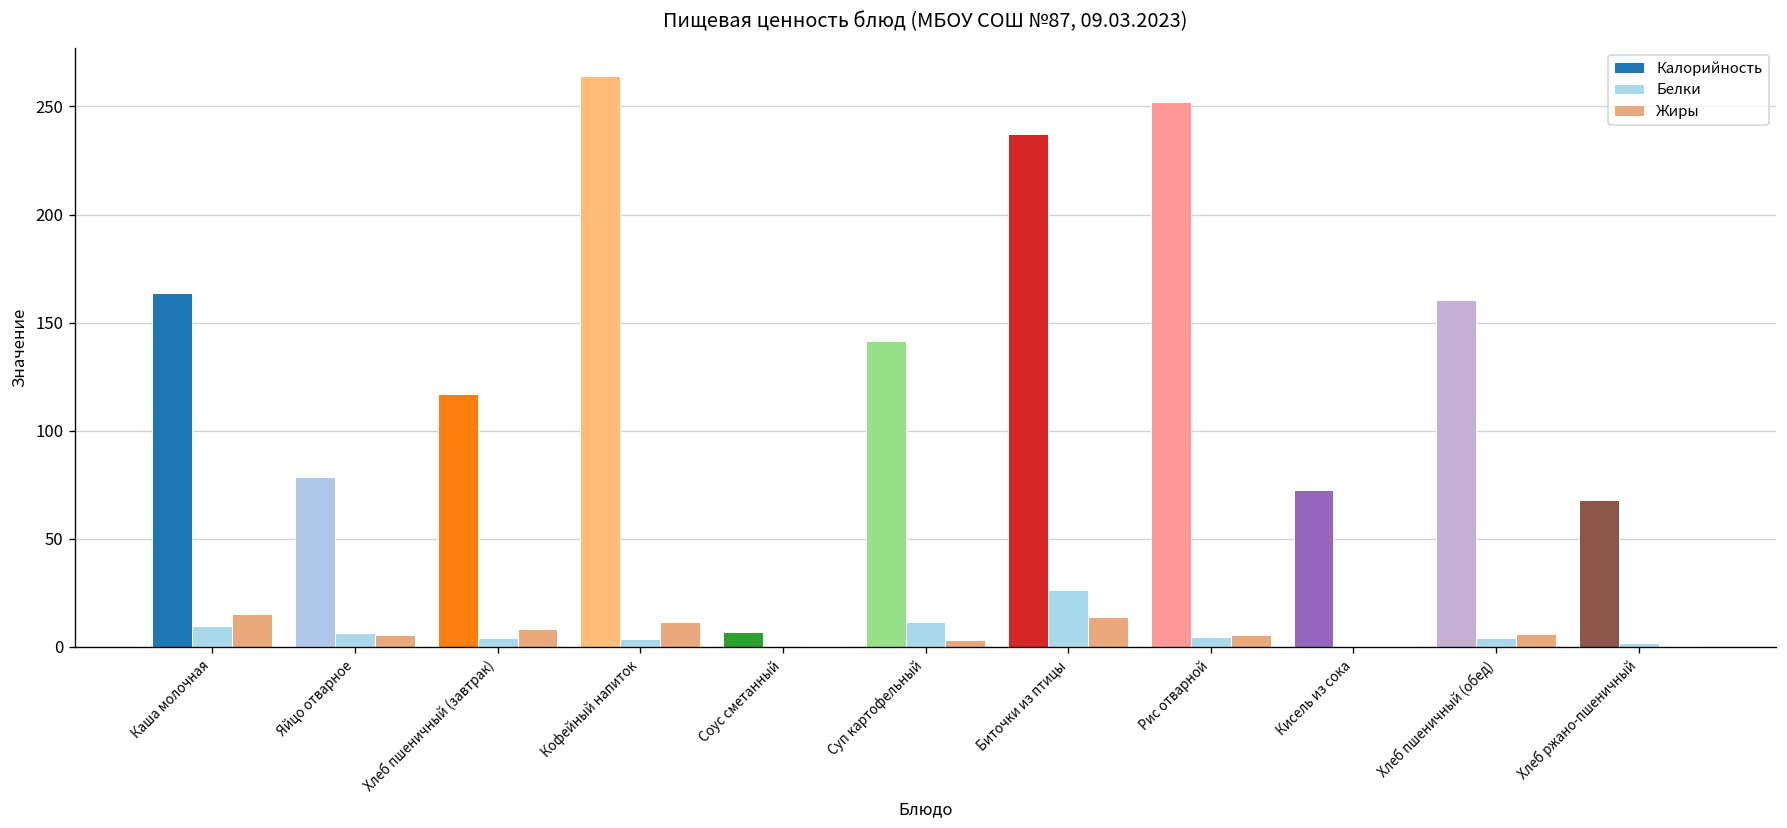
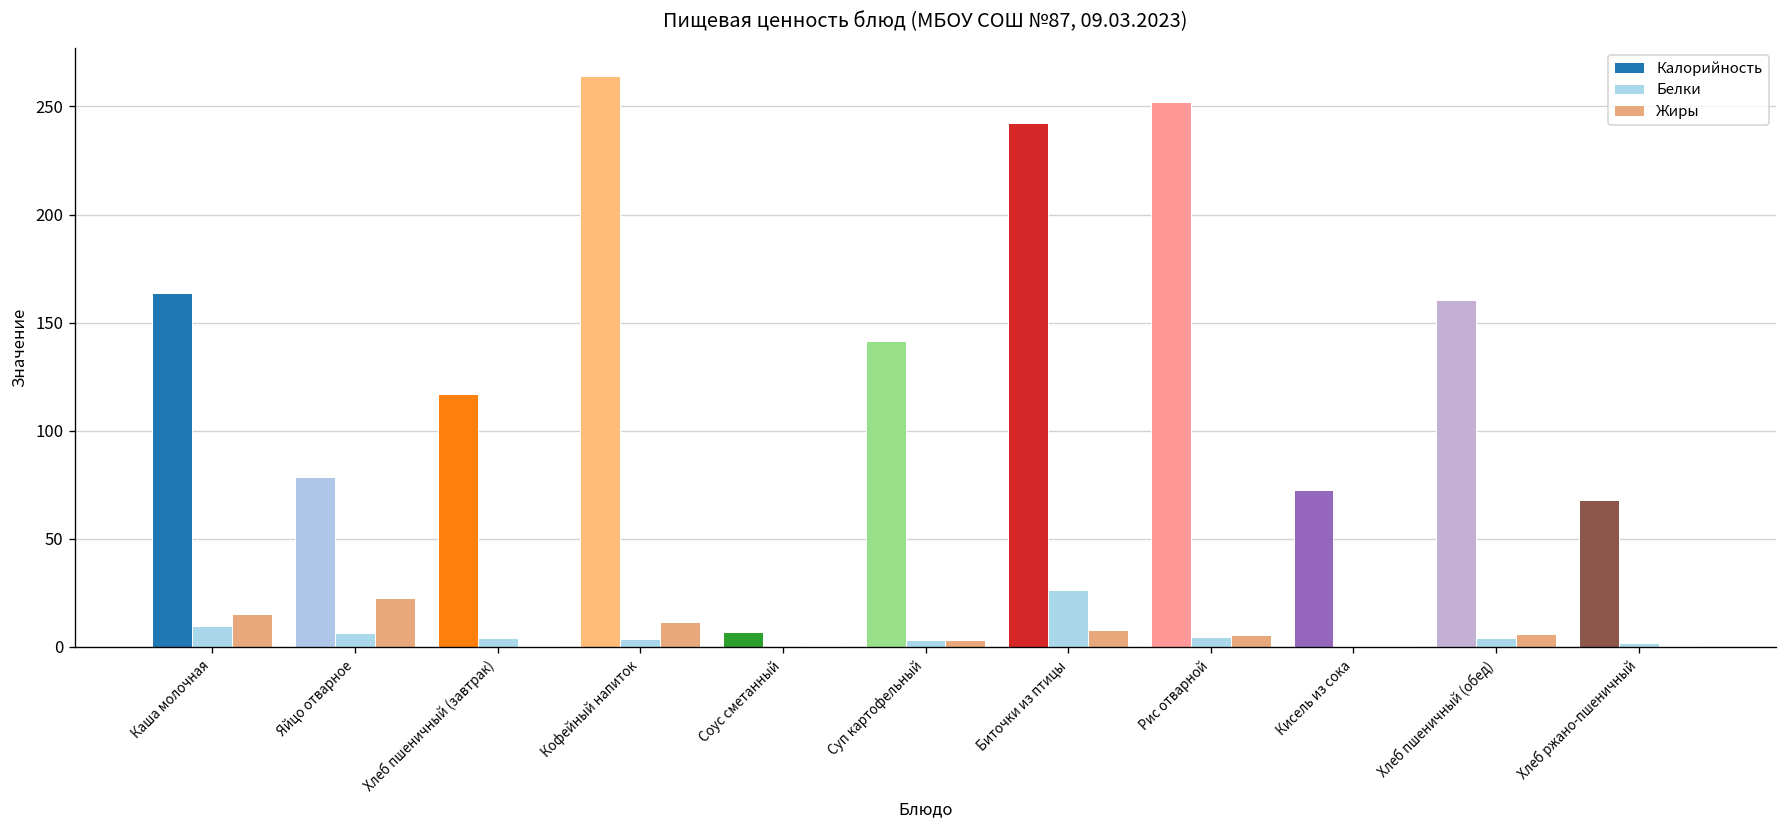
Жиры, Яйцо отварное: 6 -> 23
Жиры, Хлеб пшеничный (завтрак): 8 -> 1
Белки, Суп картофельный: 11 -> 3
Калорийность, Биточки из птицы: 237 -> 243
Жиры, Биточки из птицы: 14 -> 8
